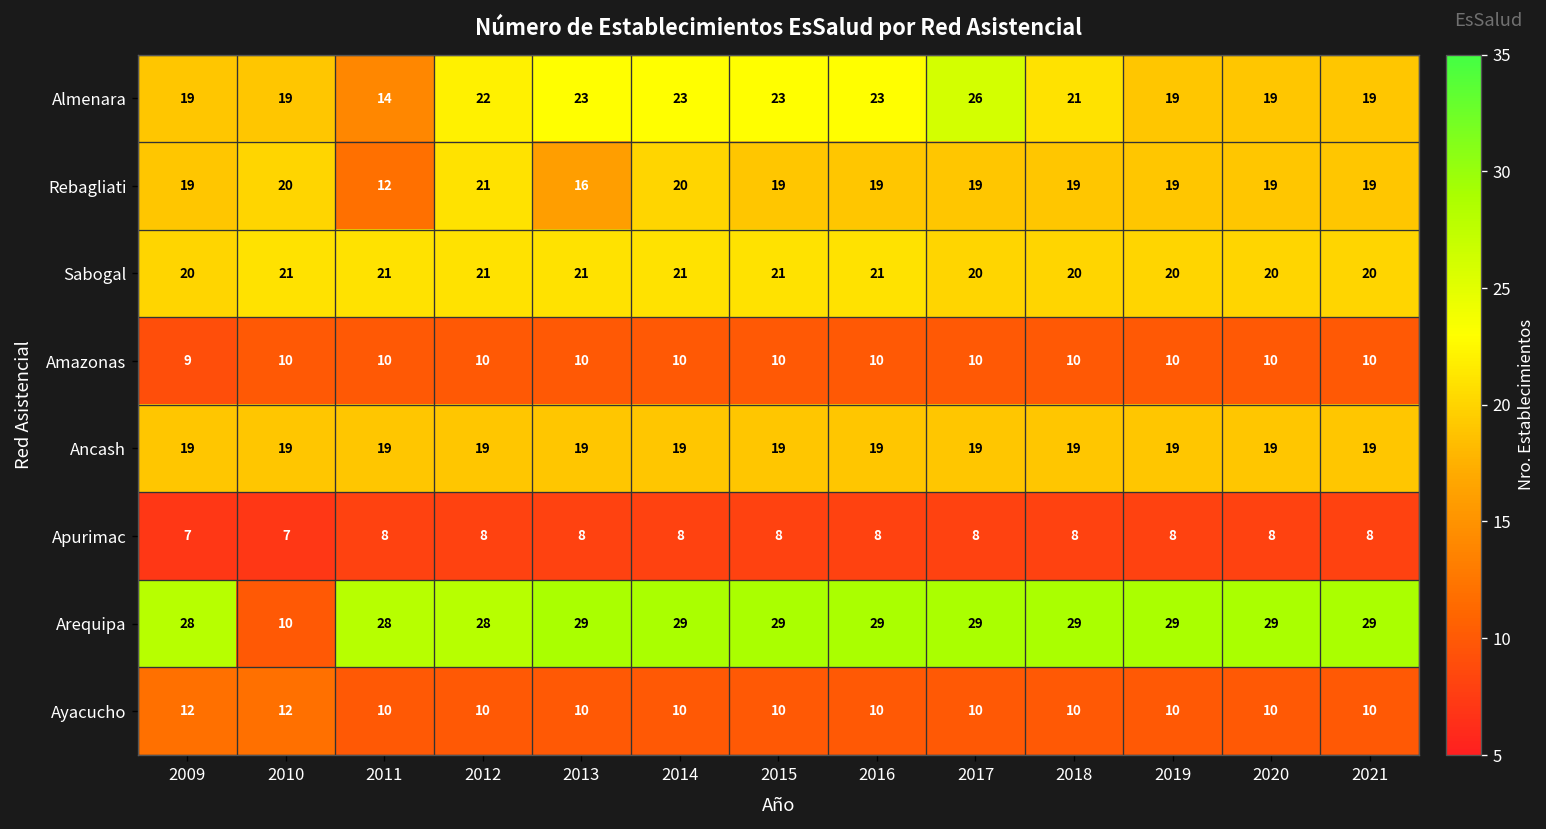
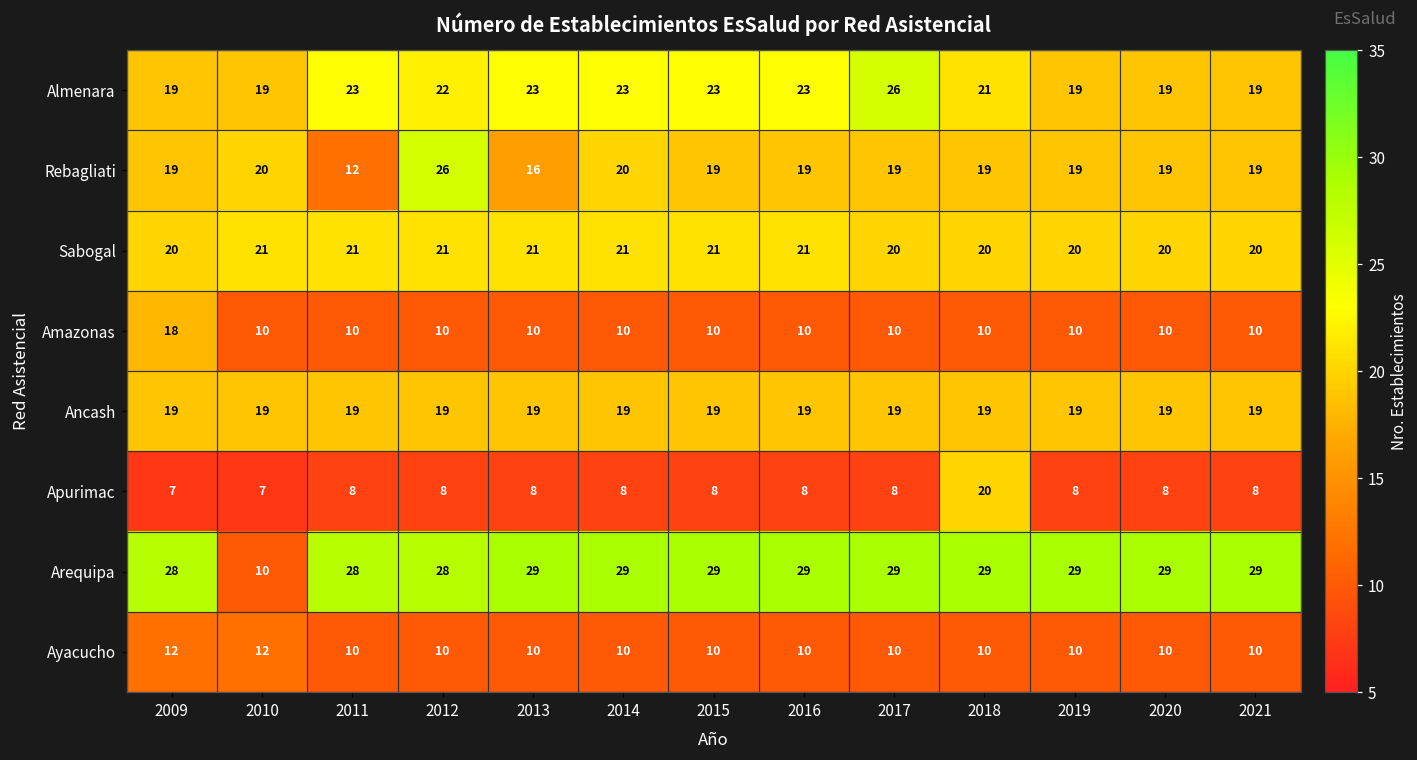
Almenara, 2011: 14 -> 23
Rebagliati, 2012: 21 -> 26
Amazonas, 2009: 9 -> 18
Apurimac, 2018: 8 -> 20
